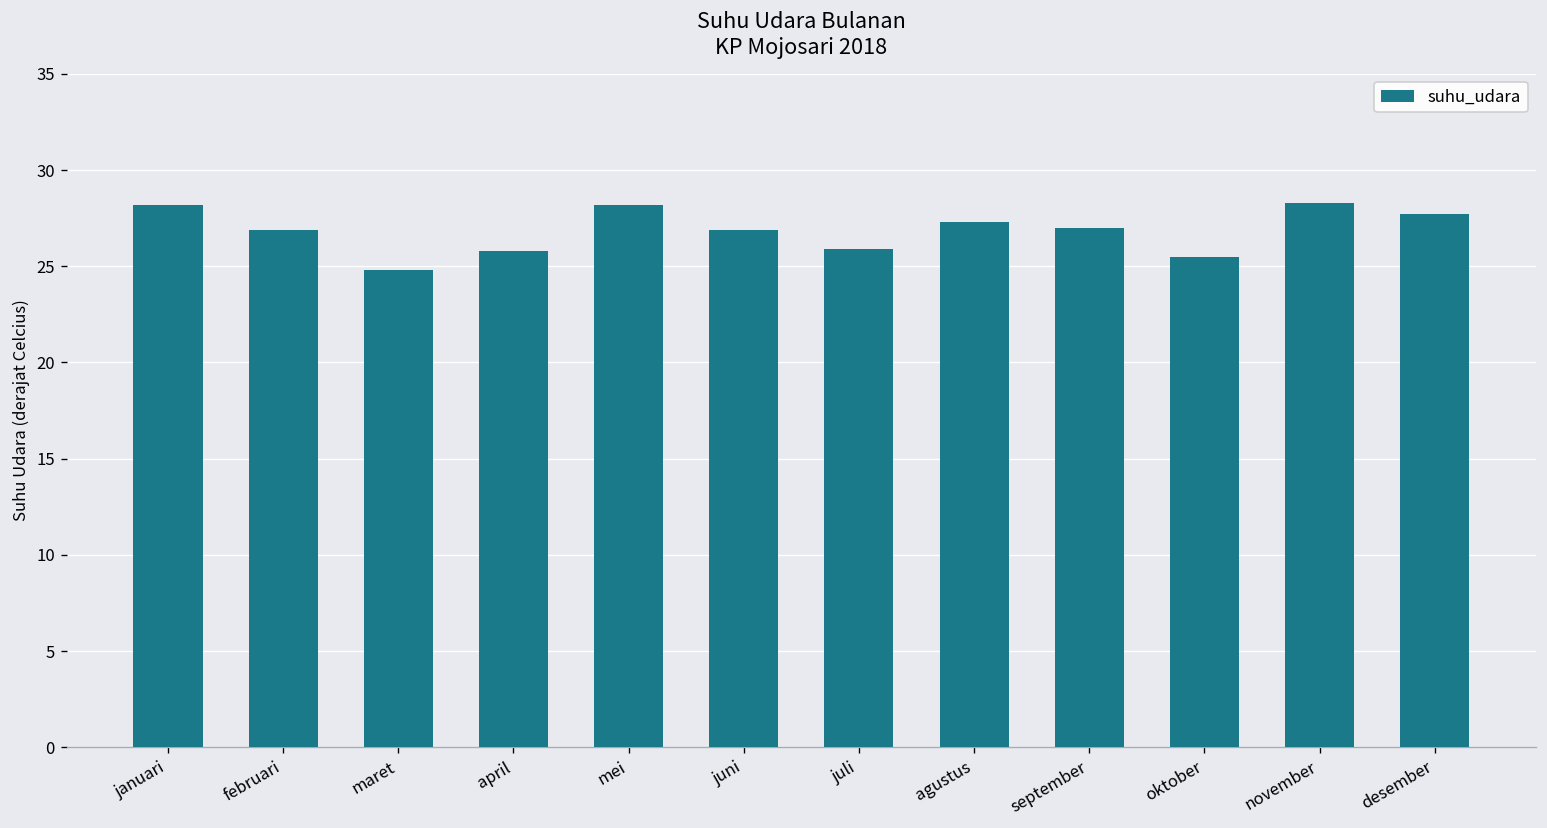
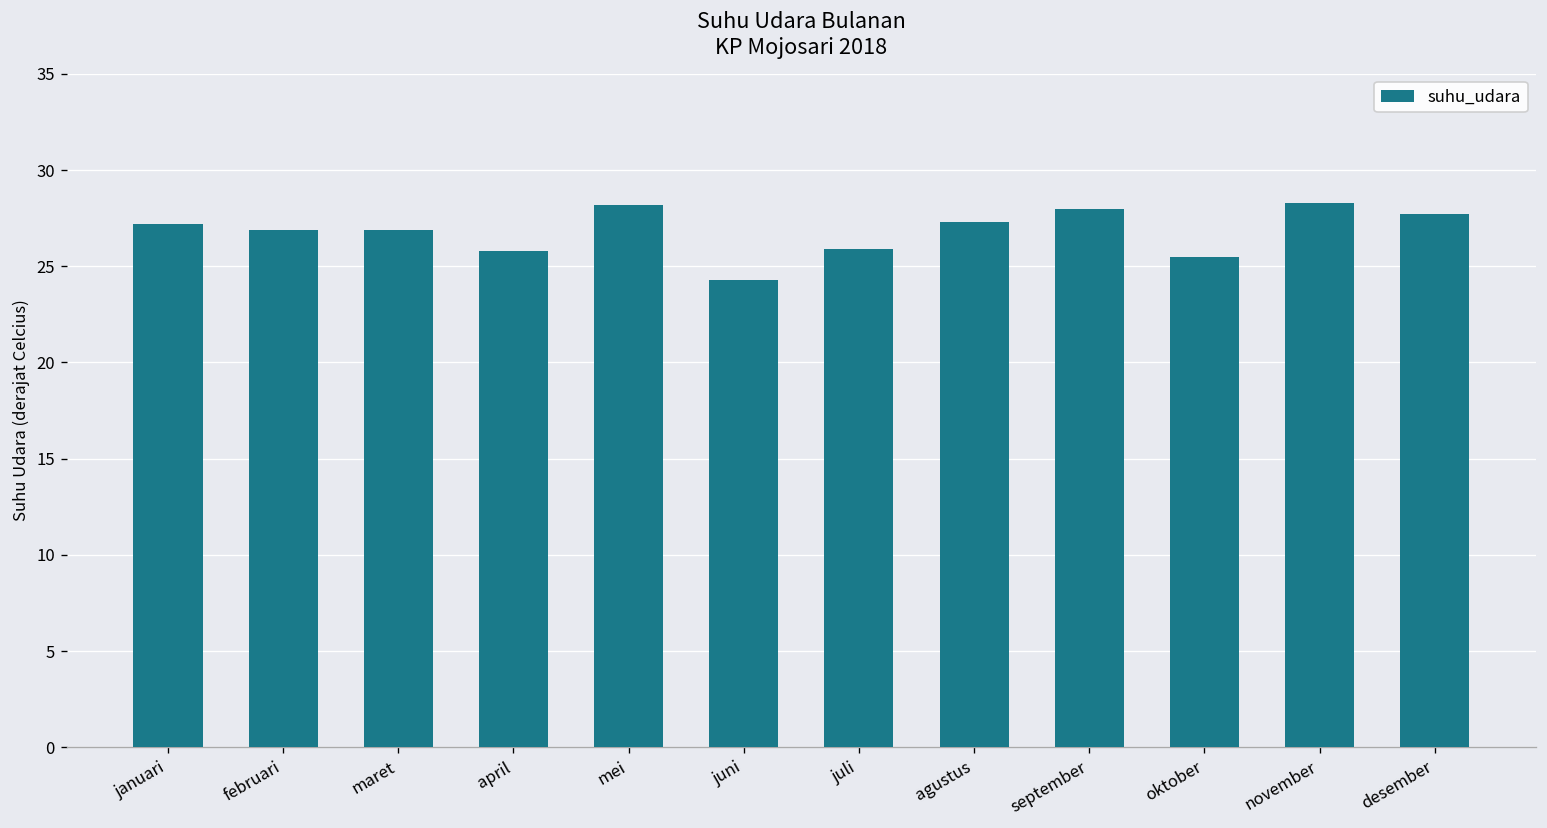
januari: 28.2 -> 27.2
maret: 24.8 -> 26.9
juni: 26.9 -> 24.3
september: 27 -> 28
